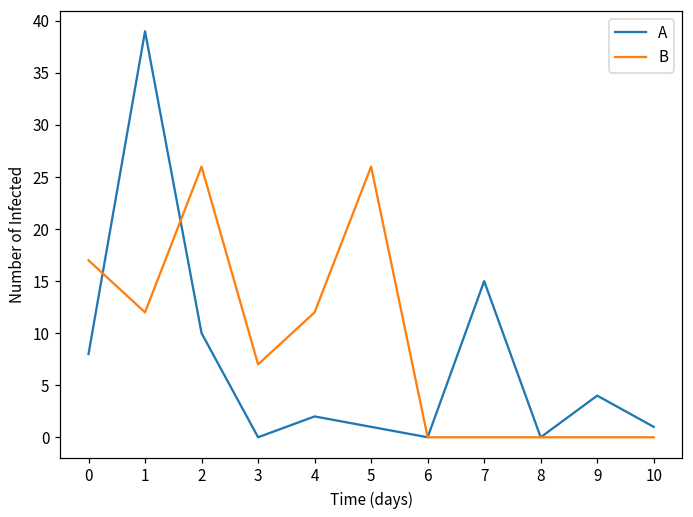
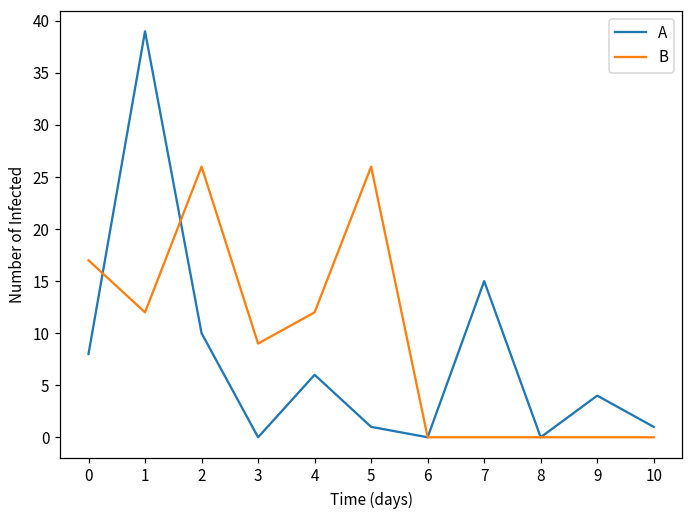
B, 3: 7 -> 9
A, 4: 2 -> 6
